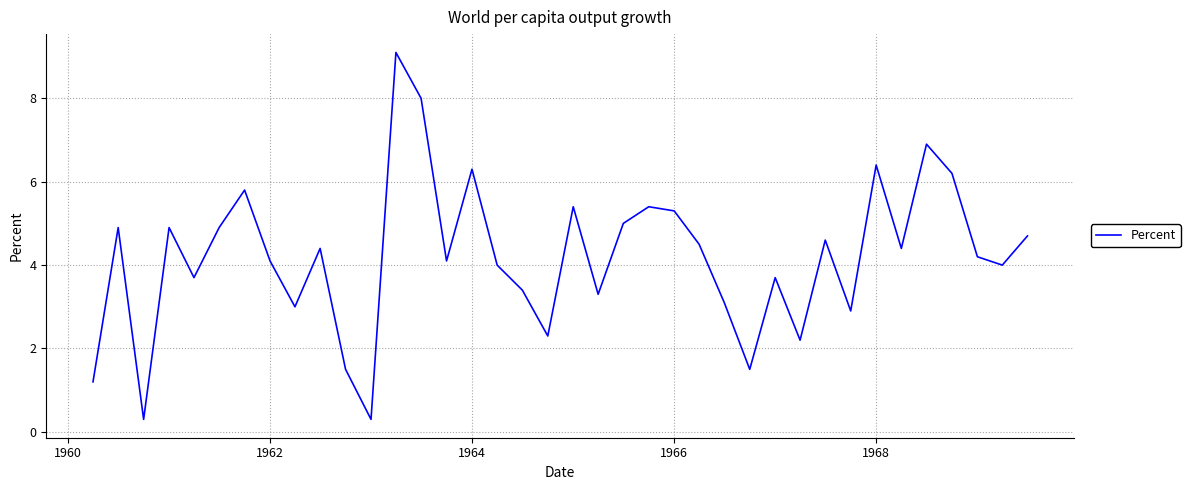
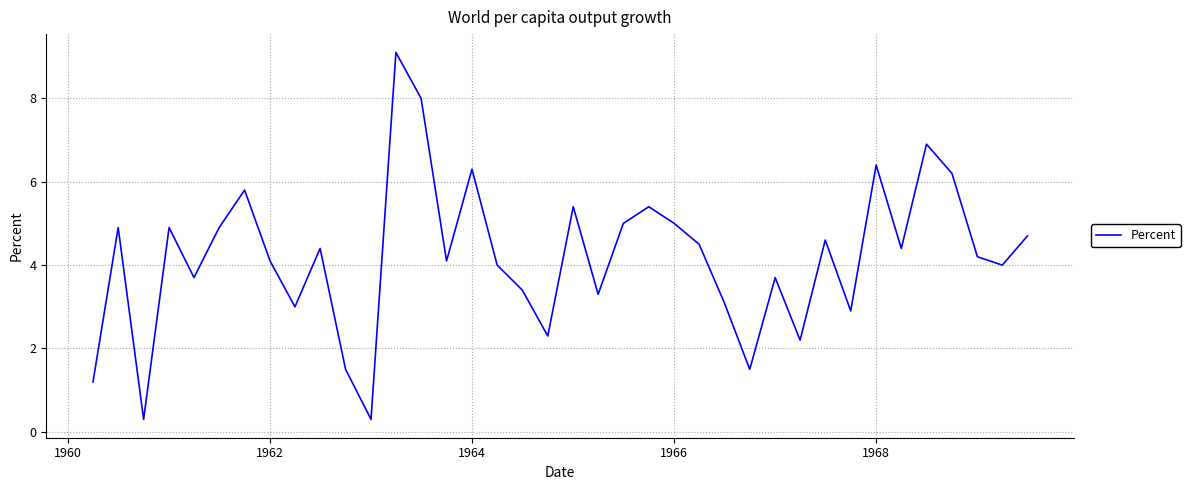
1966: 5.3 -> 5.0
